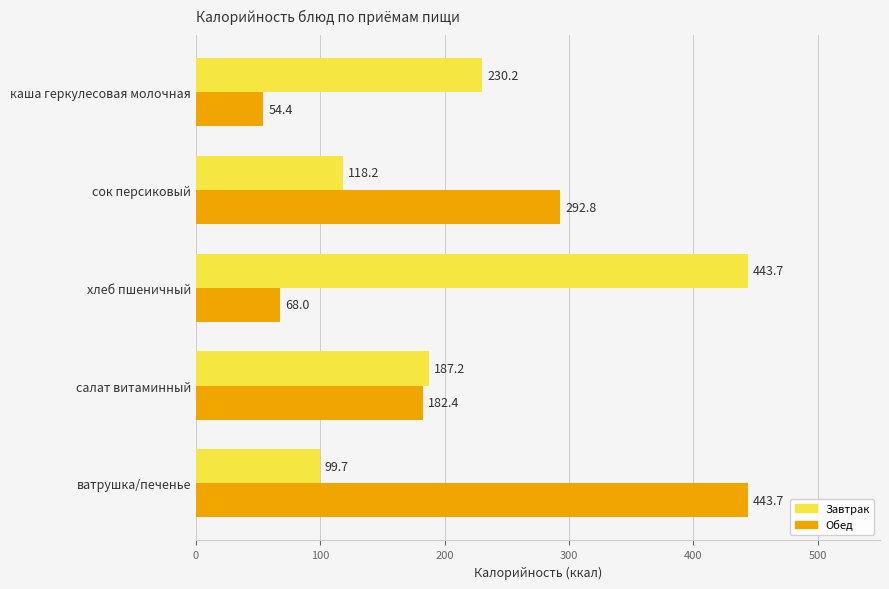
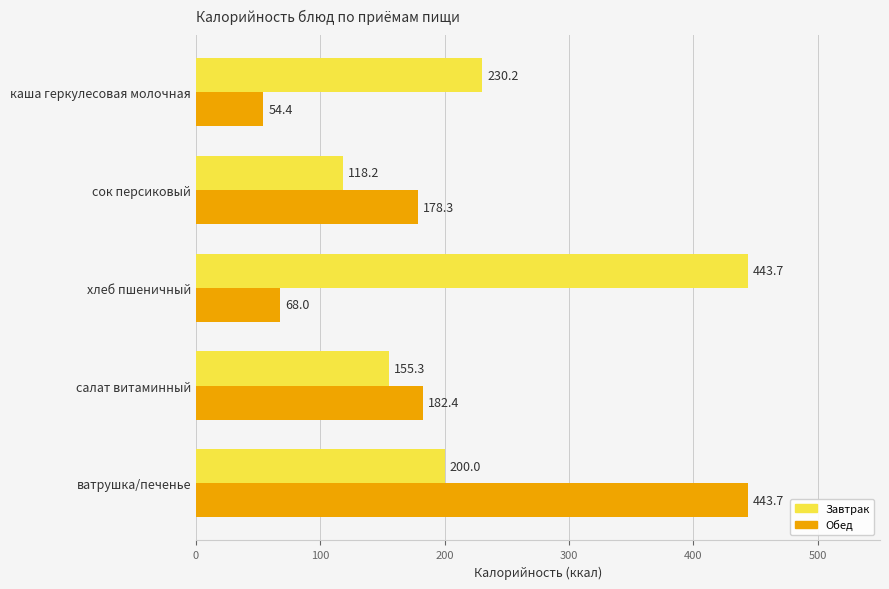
Обед, сок персиковый: 292.8 -> 178.3
Завтрак, салат витаминный: 187.2 -> 155.3
Завтрак, ватрушка/печенье: 99.7 -> 200.0
